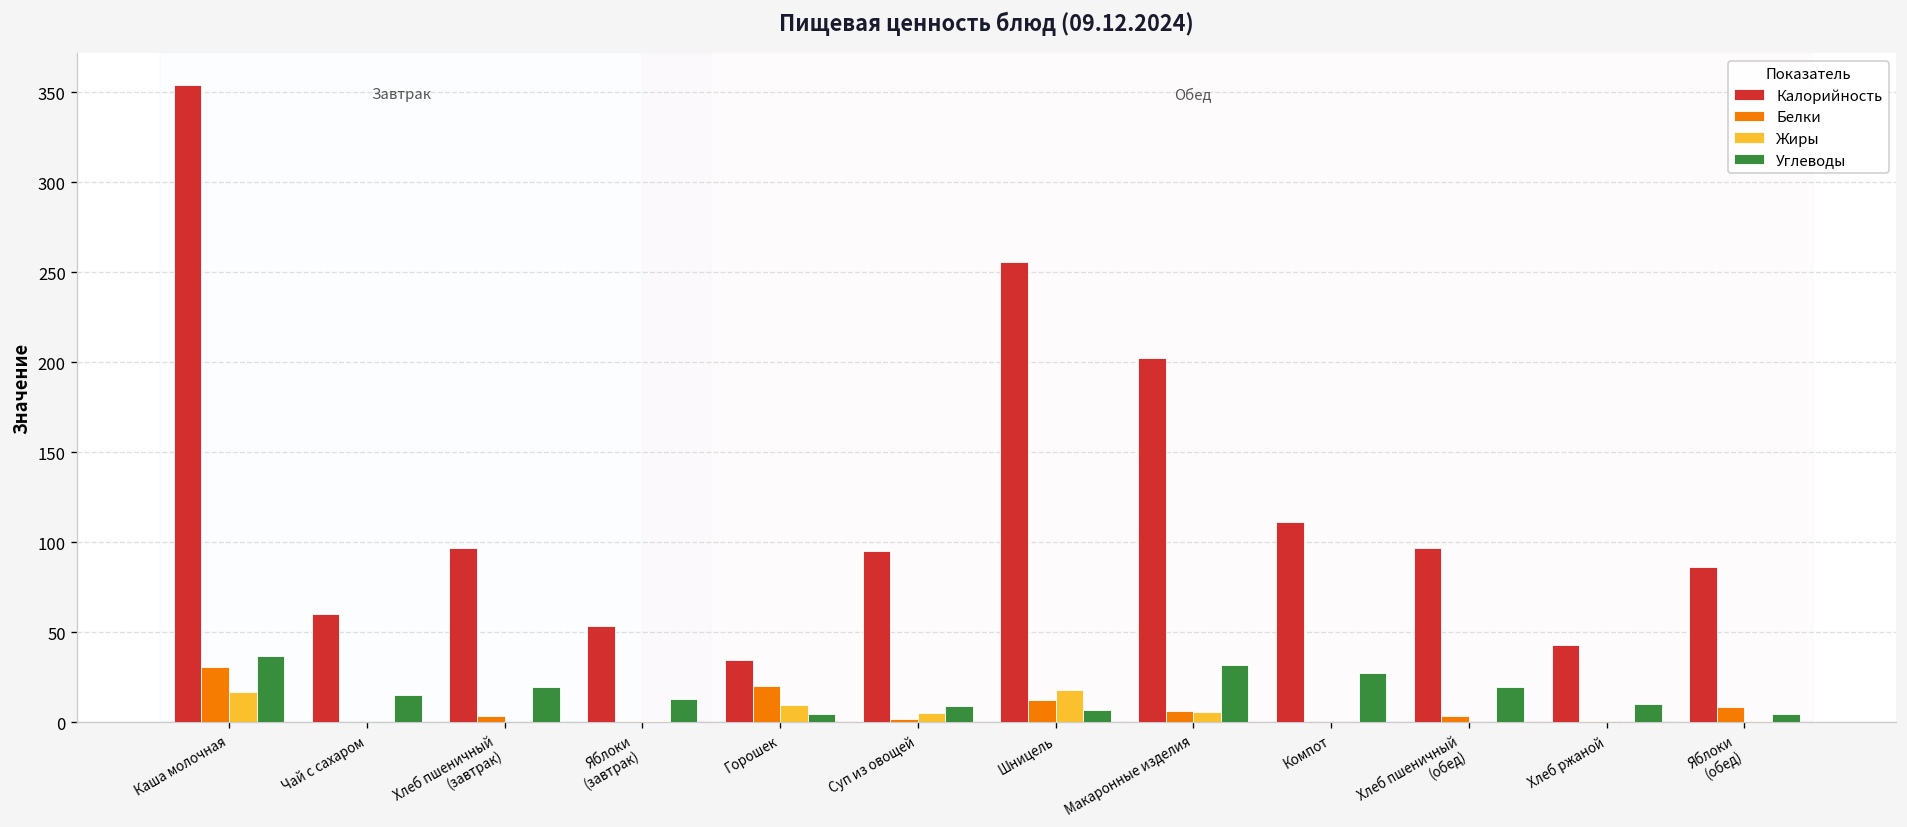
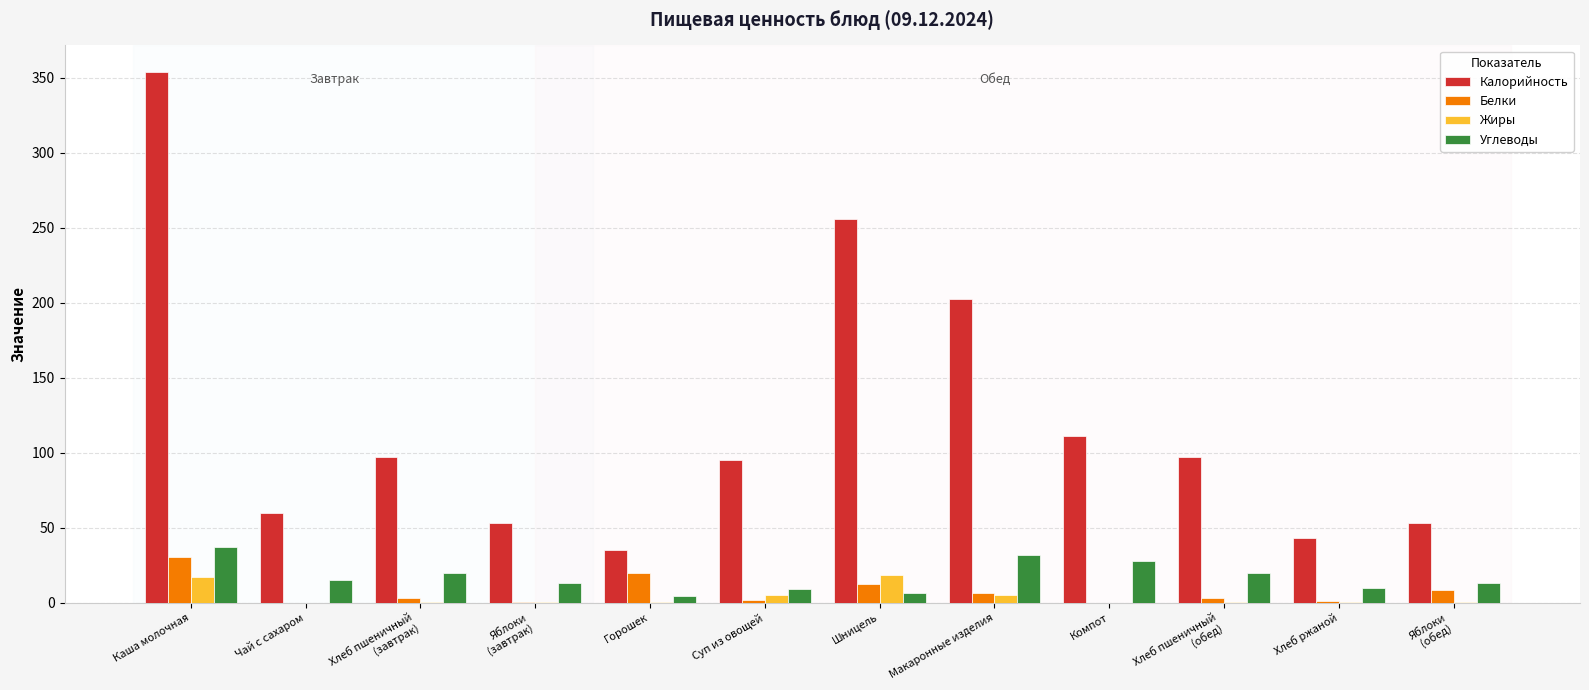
Жиры, Горошек: 10 -> 0
Калорийность, Яблоки (обед): 86 -> 53
Углеводы, Яблоки (обед): 4 -> 13
